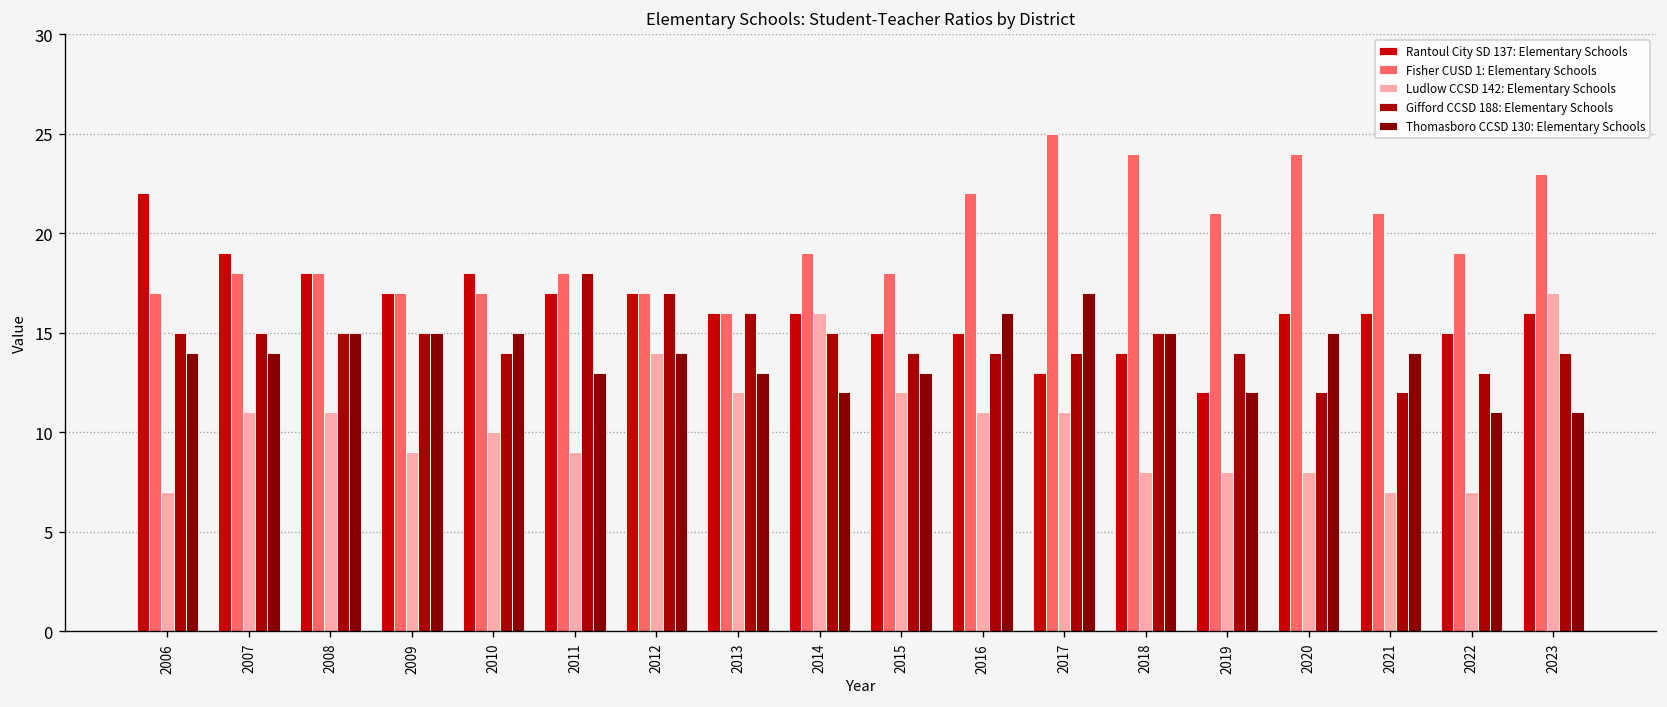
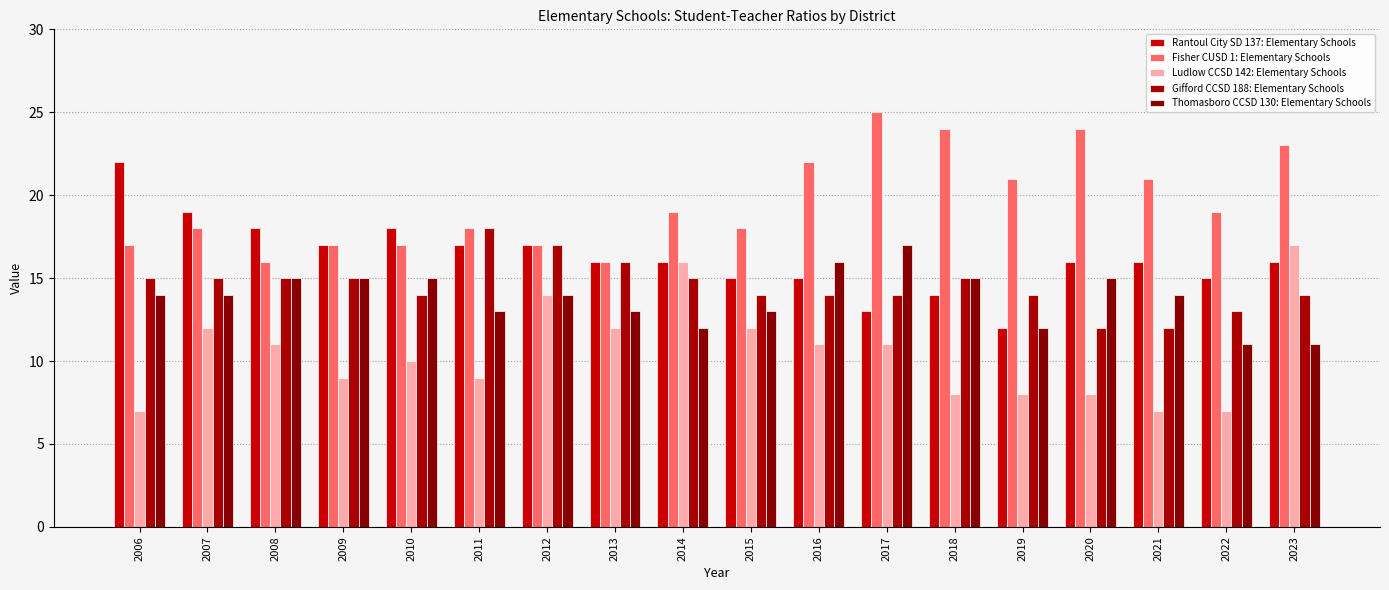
Ludlow CCSD 142: Elementary Schools, 2007: 11 -> 12
Fisher CUSD 1: Elementary Schools, 2008: 18 -> 16
